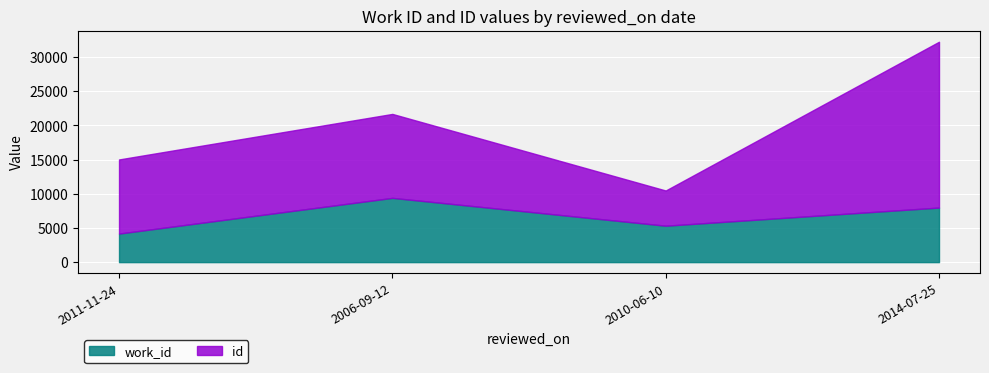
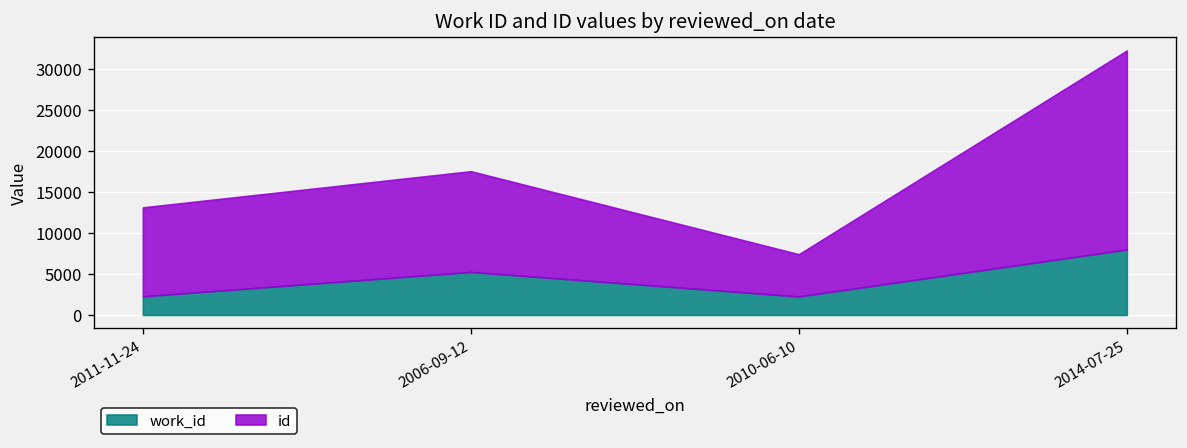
work_id, 2011-11-24: 4000 -> 2000
work_id, 2006-09-12: 9000 -> 5000
work_id, 2010-06-10: 5000 -> 2000
